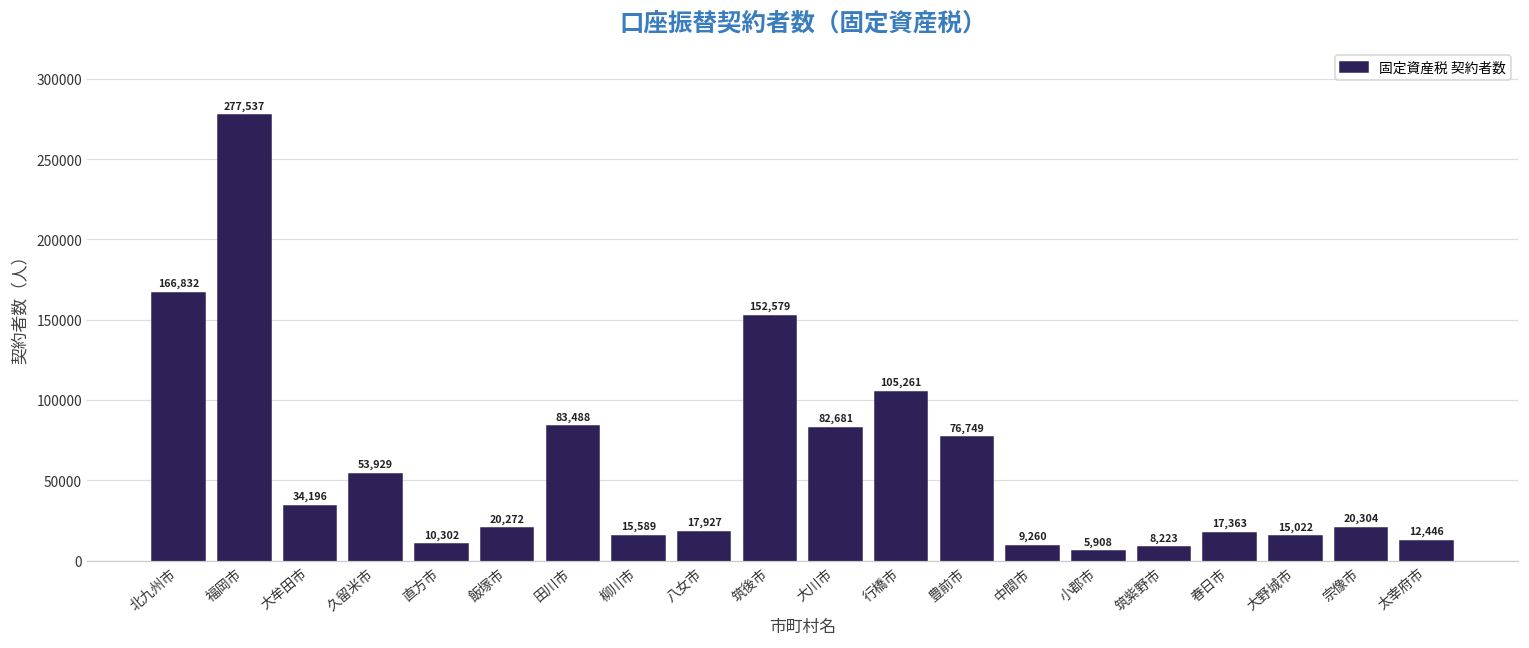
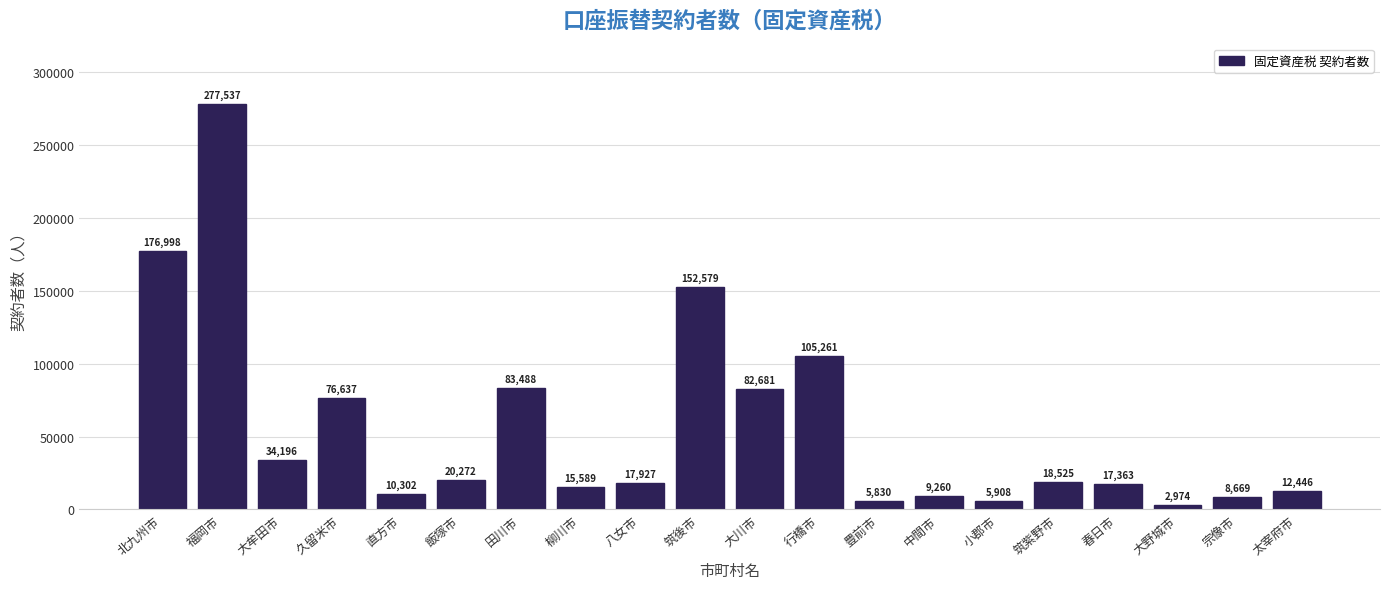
北九州市: 166,832 -> 176,998
久留米市: 53,929 -> 76,637
豊前市: 76,749 -> 5,830
筑紫野市: 8,223 -> 18,525
大野城市: 15,022 -> 2,974
宗像市: 20,304 -> 8,669
